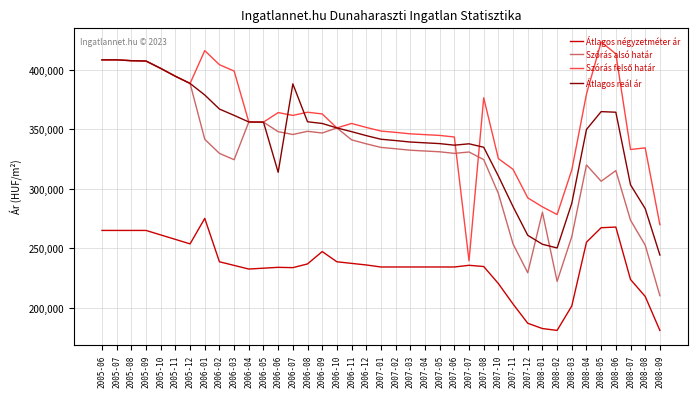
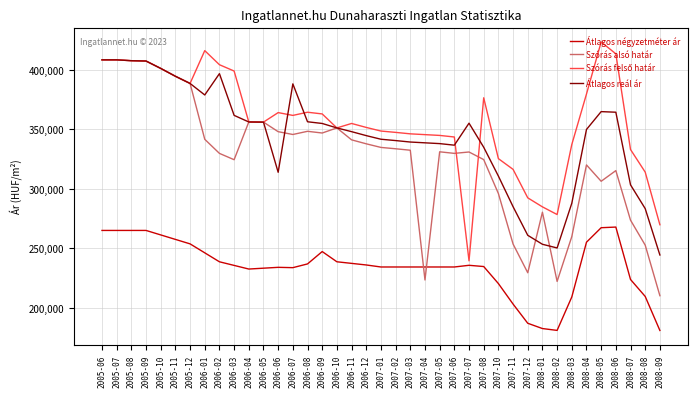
Átlagos négyzetméter ár, 2006-01: 275,000 -> 246,000
Átlagos reál ár, 2006-02: 367,000 -> 397,000
Szórás alsó határ, 2007-04: 332,000 -> 224,000
Átlagos reál ár, 2007-07: 338,000 -> 355,000
Átlagos négyzetméter ár, 2008-03: 202,000 -> 209,000
Szórás felső határ, 2008-03: 316,000 -> 337,000
Szórás felső határ, 2008-08: 334,000 -> 314,000
